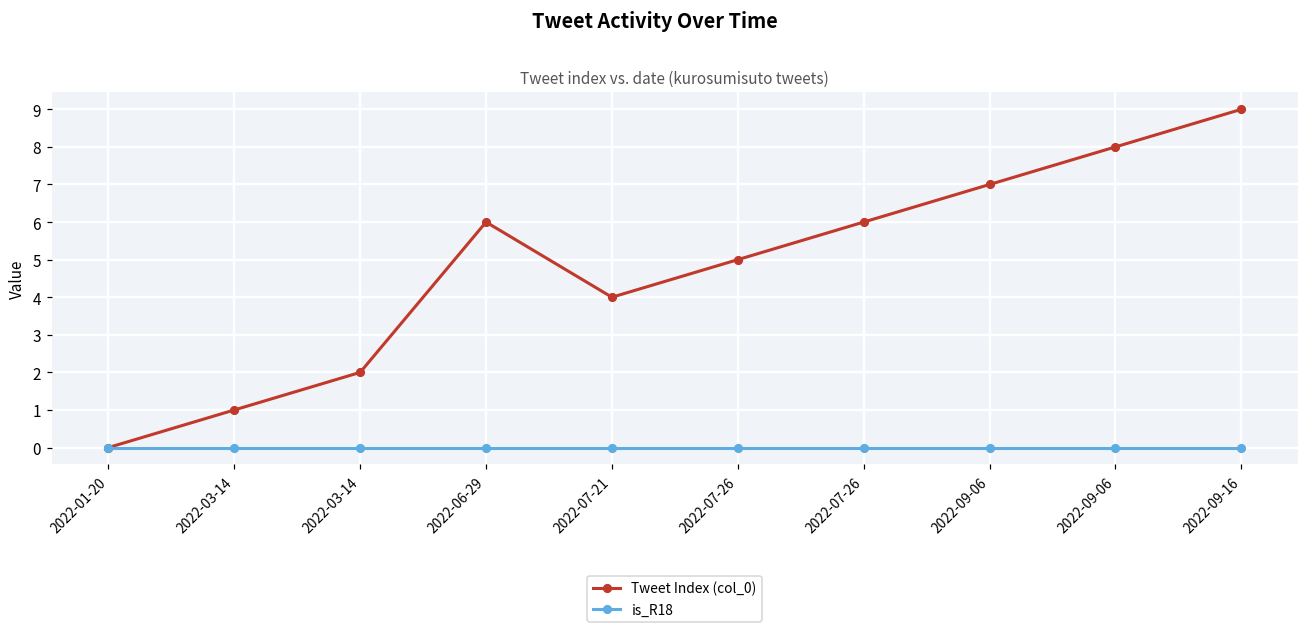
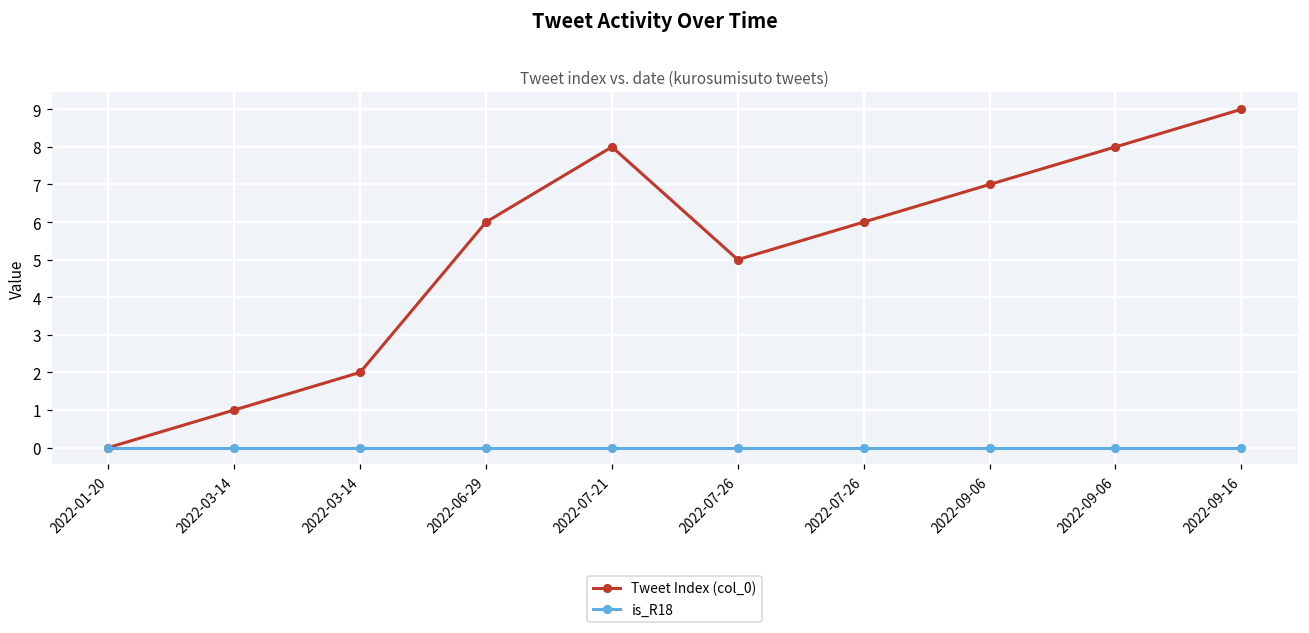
Tweet Index (col_0), 2022-07-21: 4 -> 8
